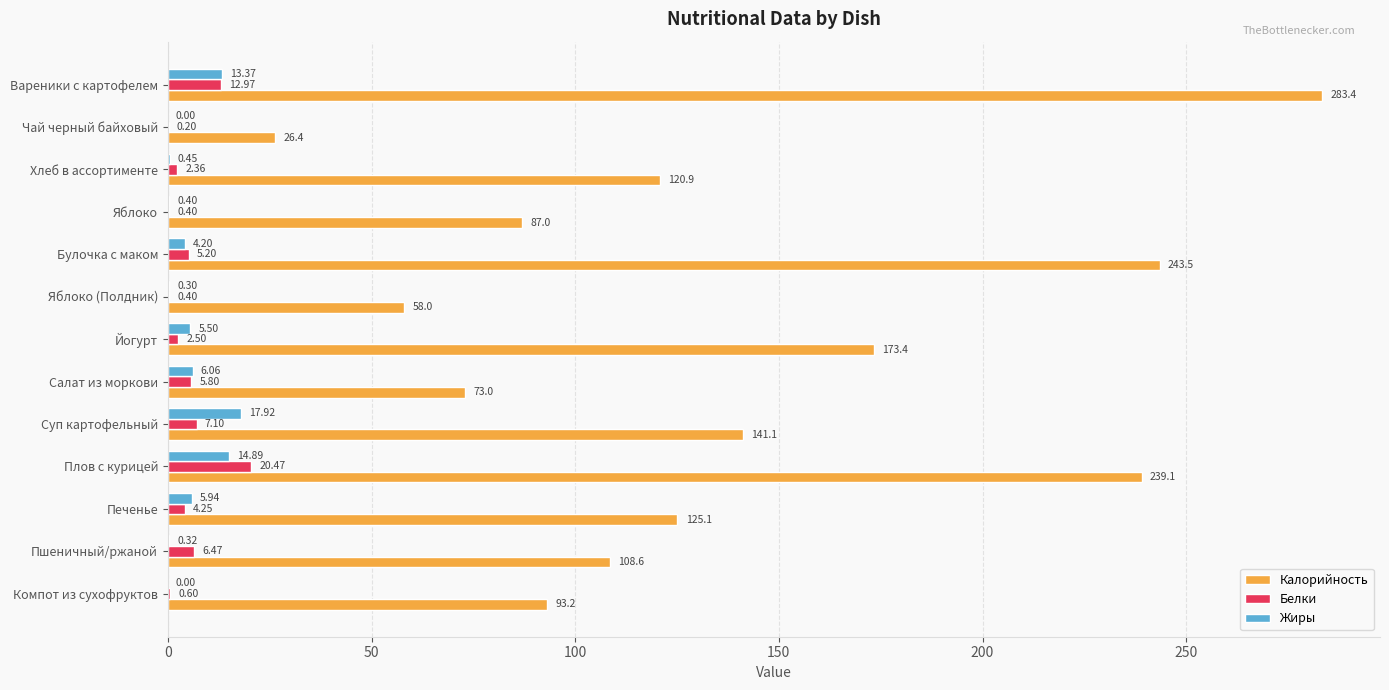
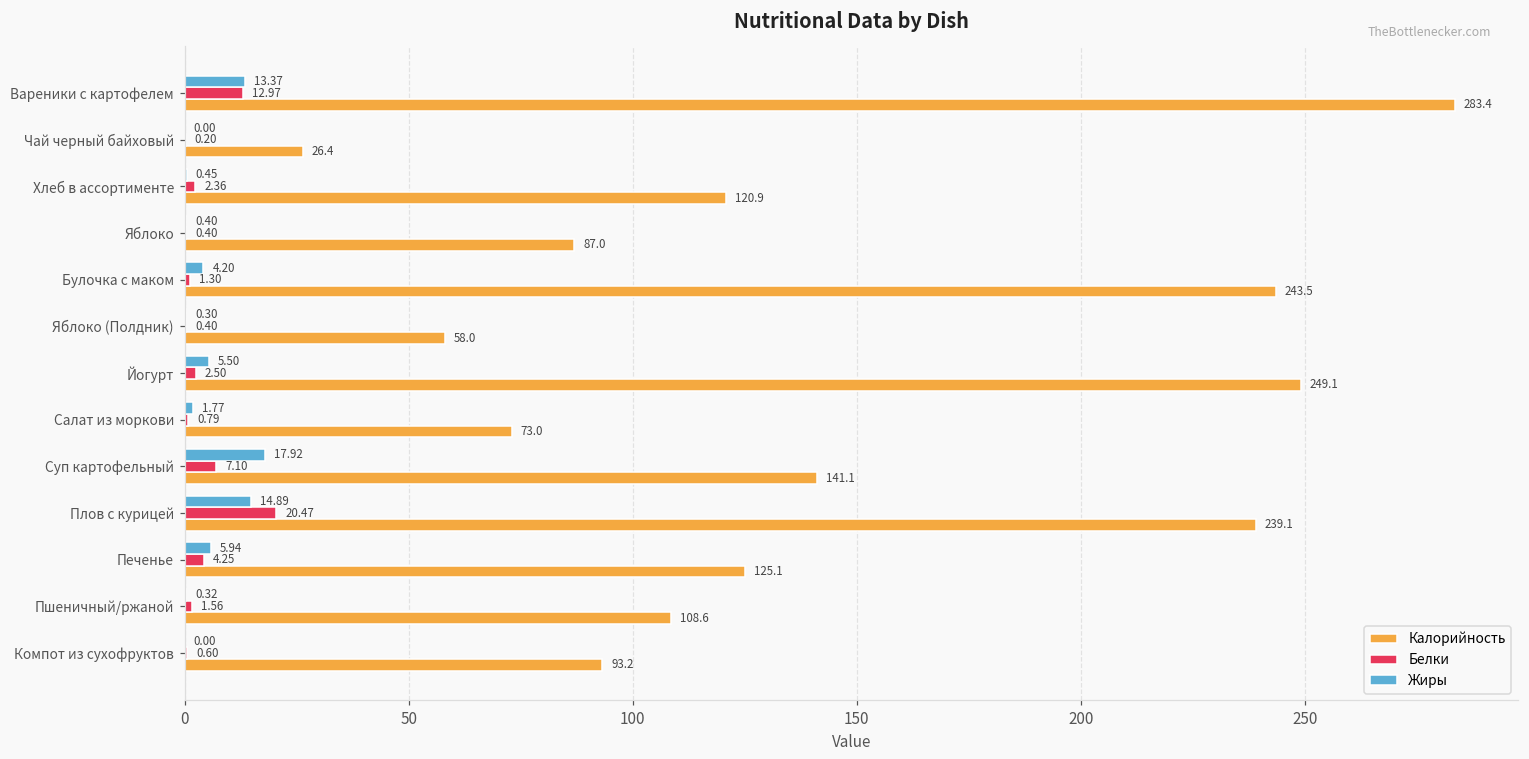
Белки, Булочка с маком: 5.20 -> 1.30
Калорийность, Йогурт: 173.4 -> 249.1
Жиры, Салат из моркови: 6.06 -> 1.77
Белки, Салат из моркови: 5.80 -> 0.79
Белки, Пшеничный/ржаной: 6.47 -> 1.56
